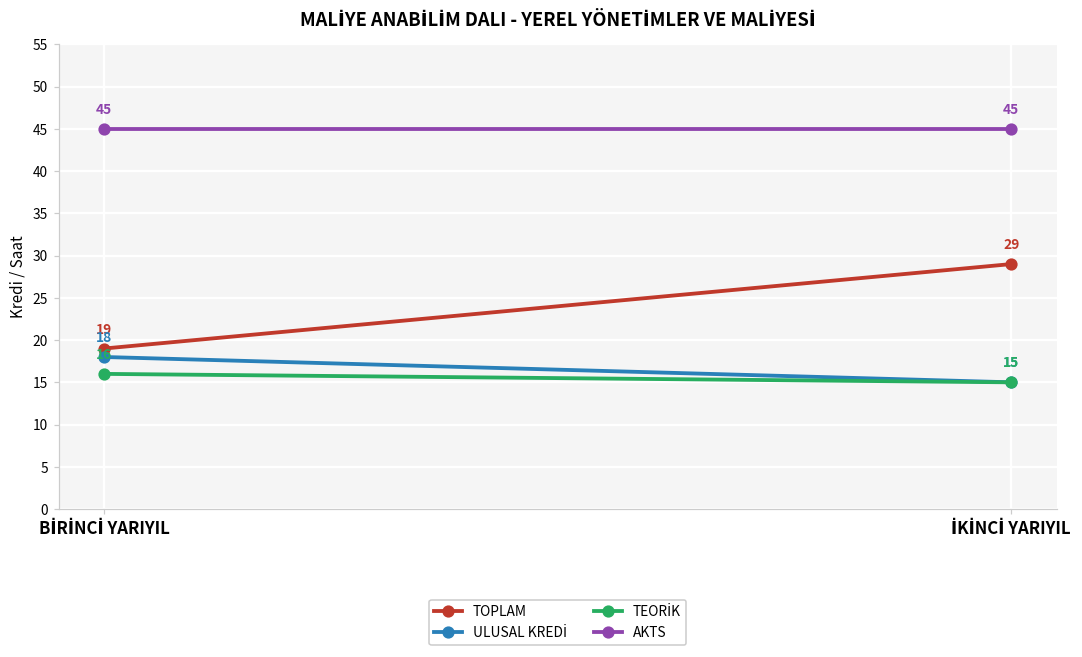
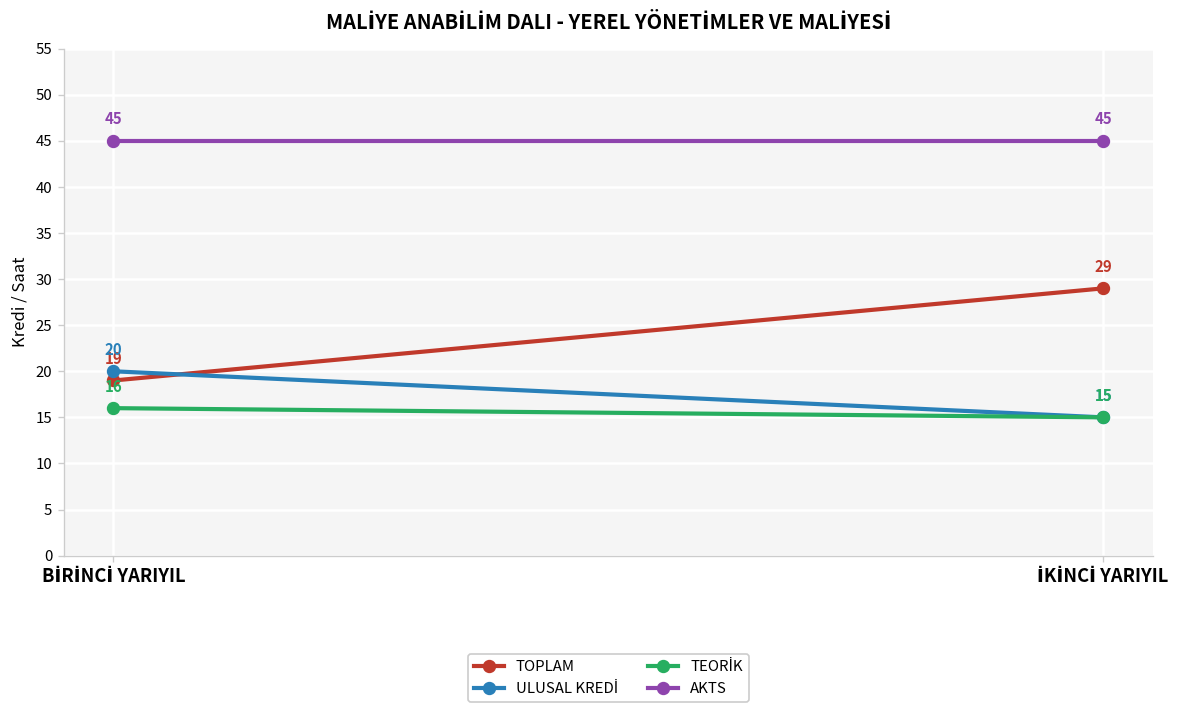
ULUSAL KREDİ, BİRİNCİ YARIYIL: 18 -> 20
